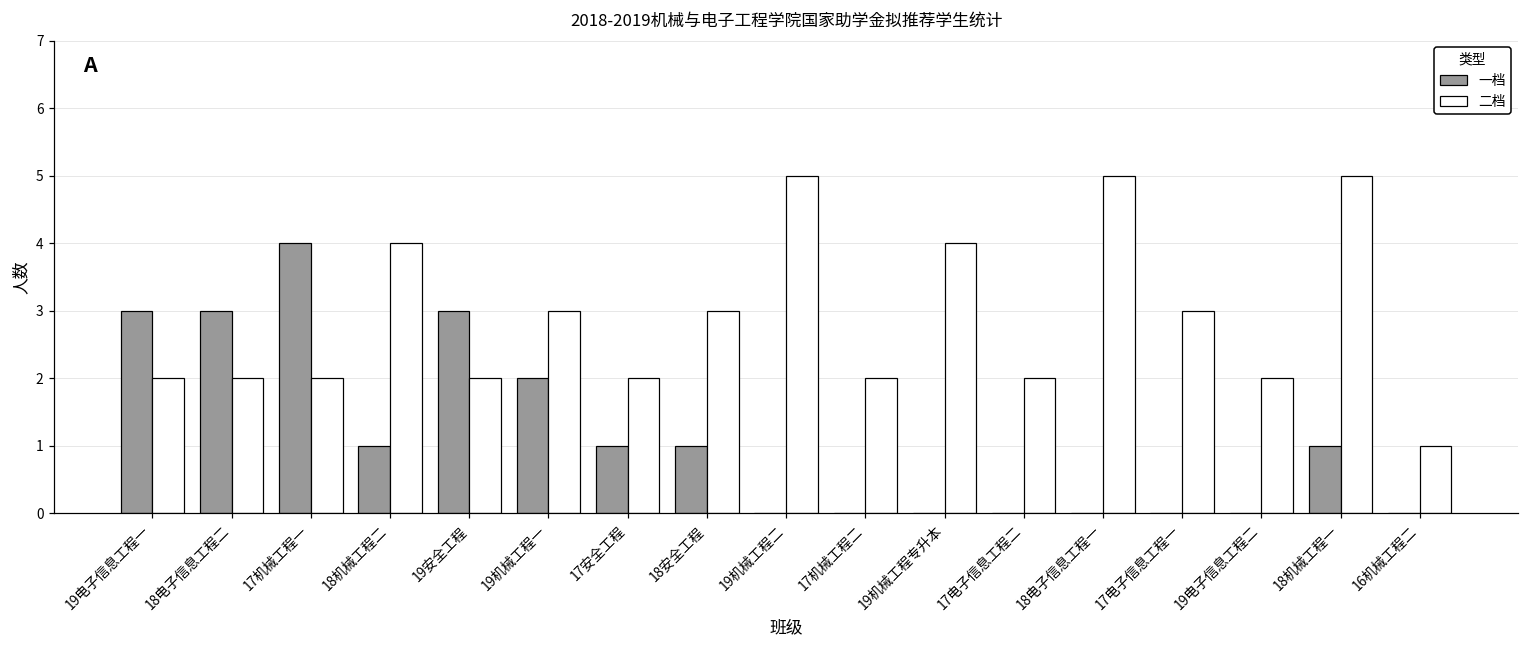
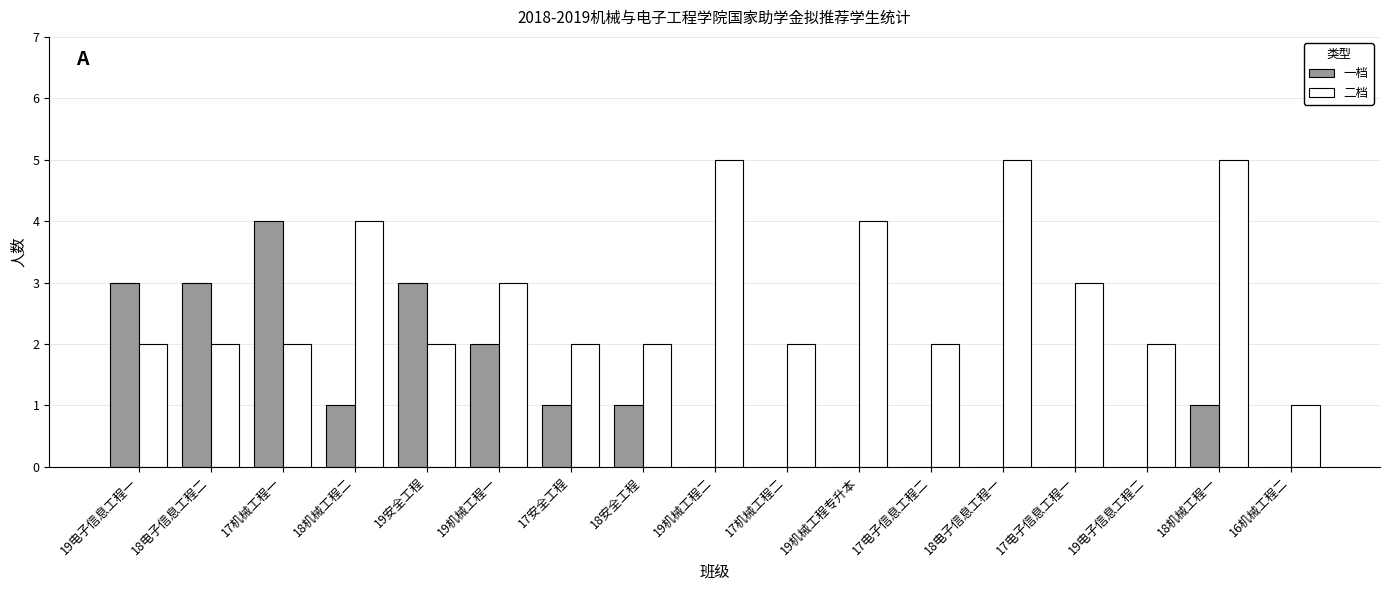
二档, 18安全工程: 3 -> 2
